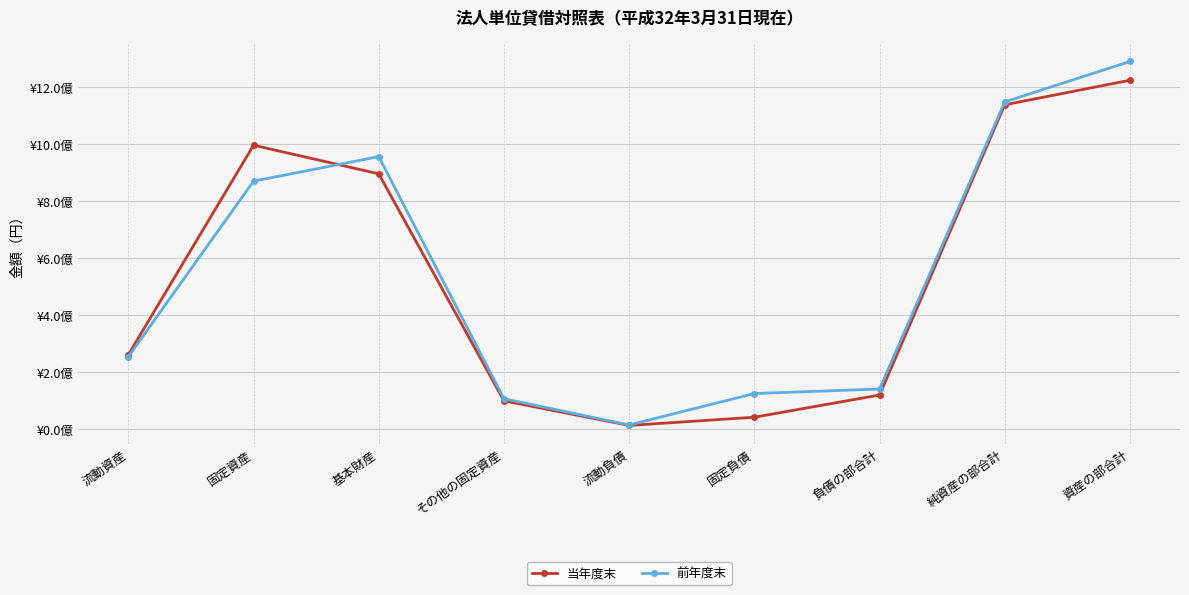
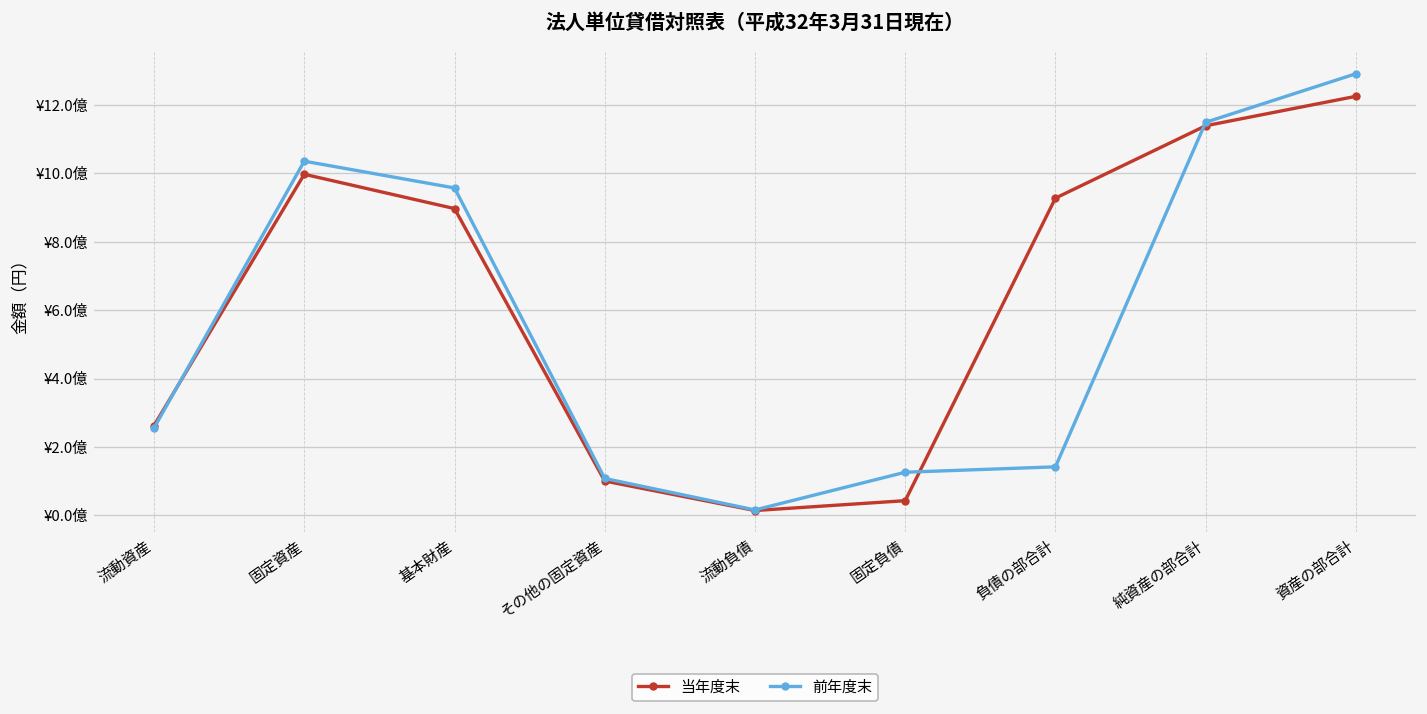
前年度末, 固定資産: ¥8.7億 -> ¥10.4億
当年度末, 負債の部合計: ¥1.2億 -> ¥9.3億
